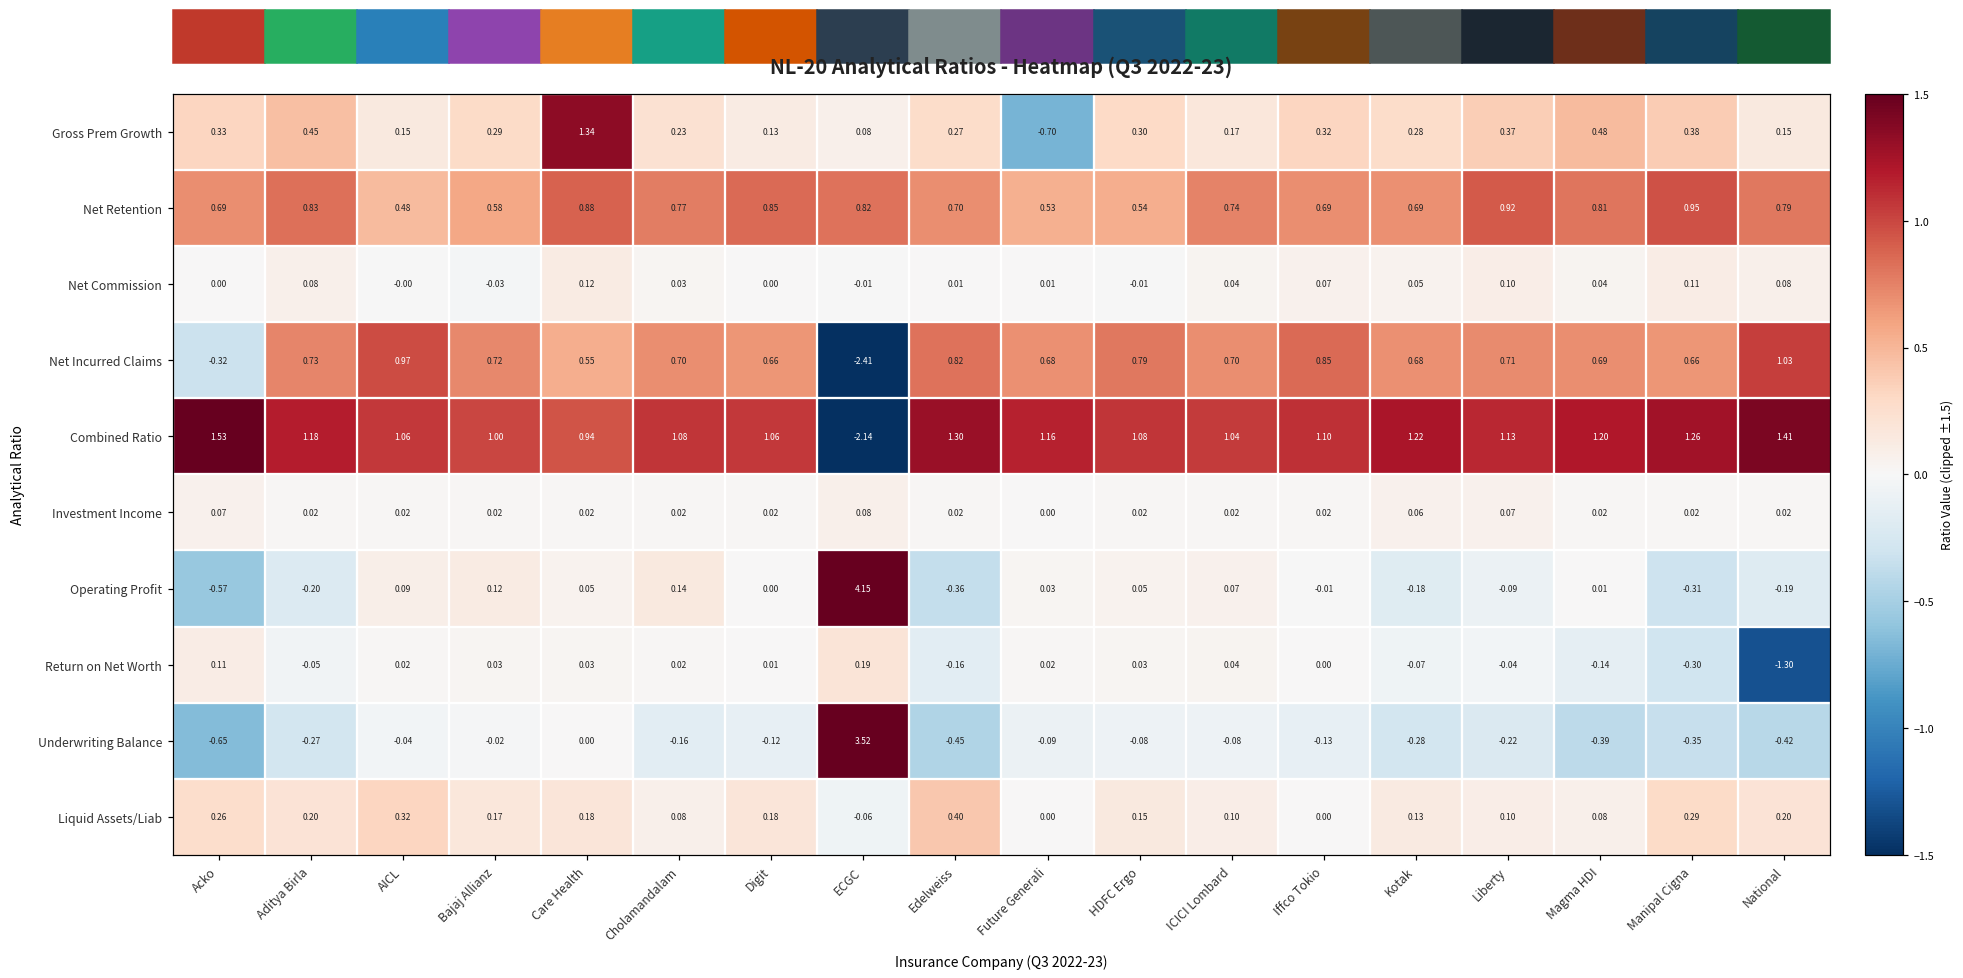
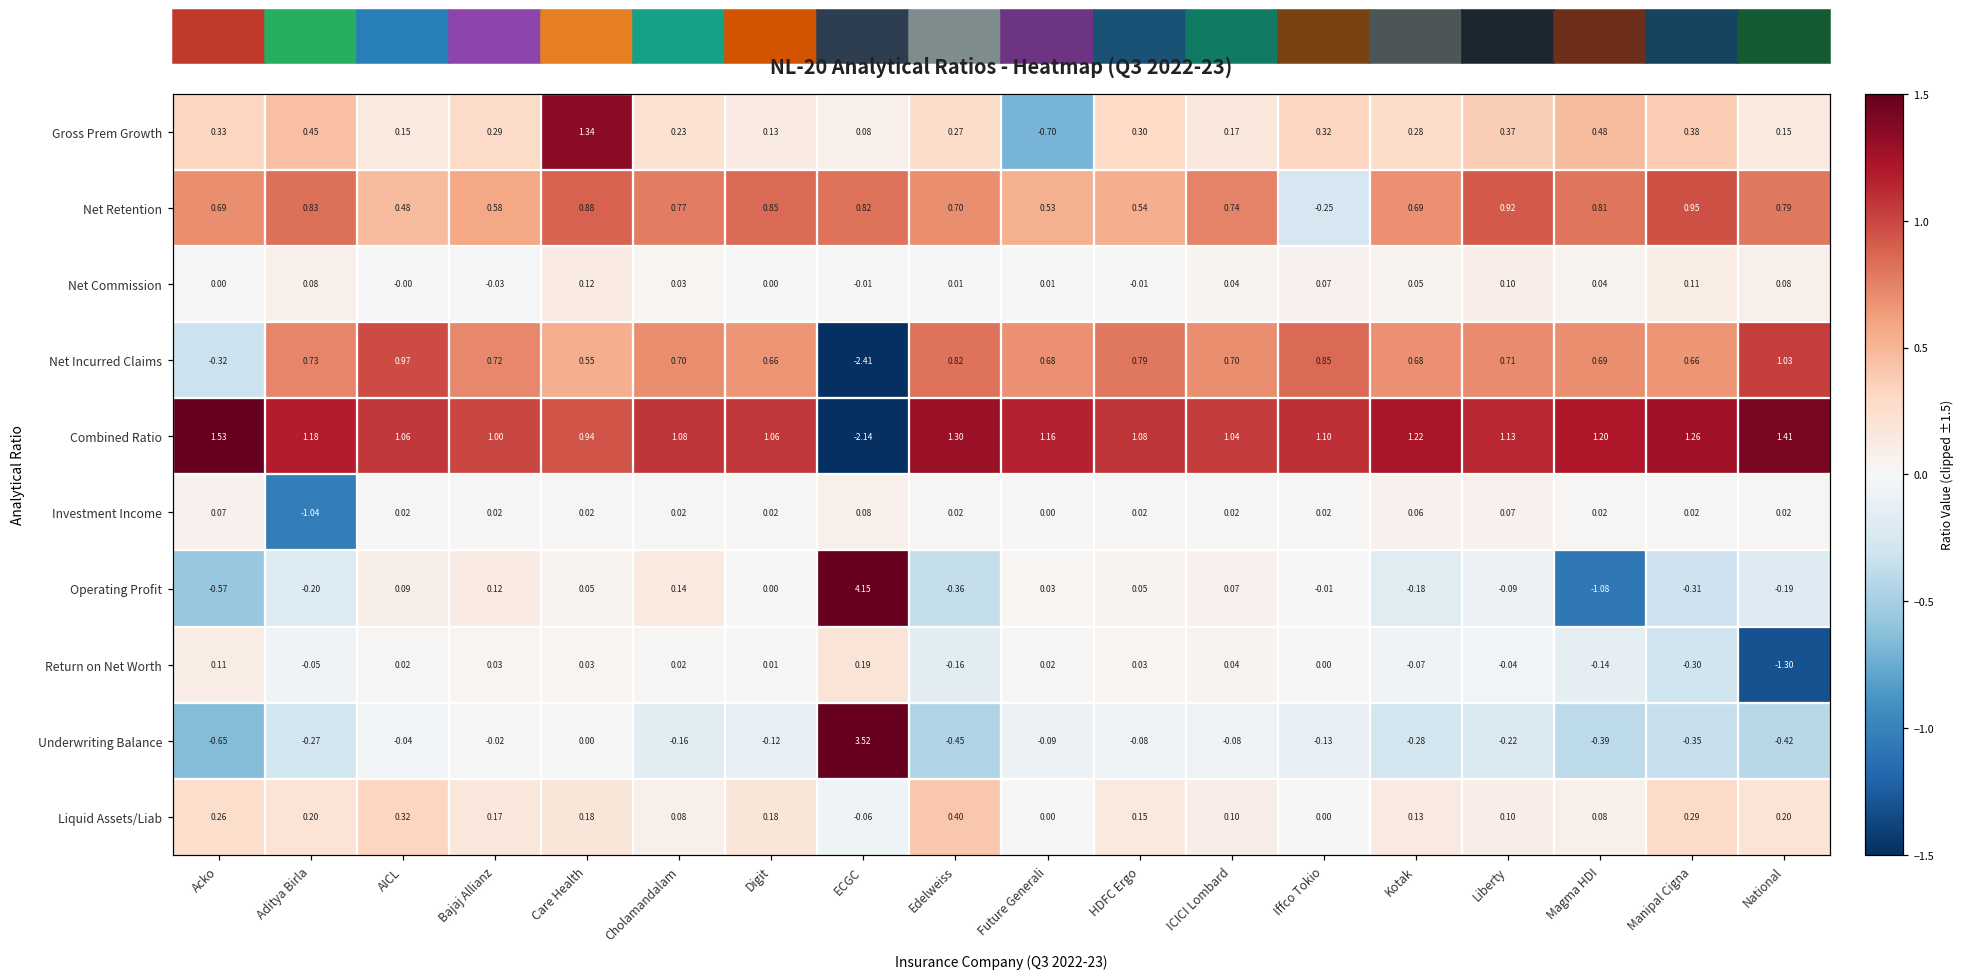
Net Retention, Iffco Tokio: 0.69 -> -0.25
Investment Income, Aditya Birla: 0.02 -> -1.04
Operating Profit, Magma HDI: 0.01 -> -1.08
